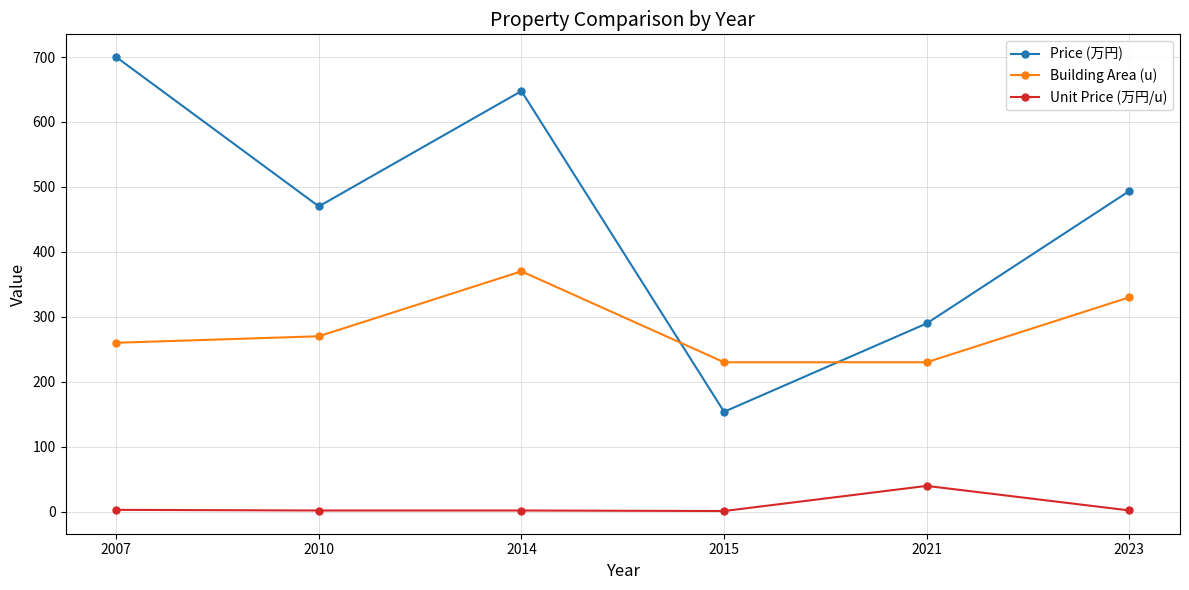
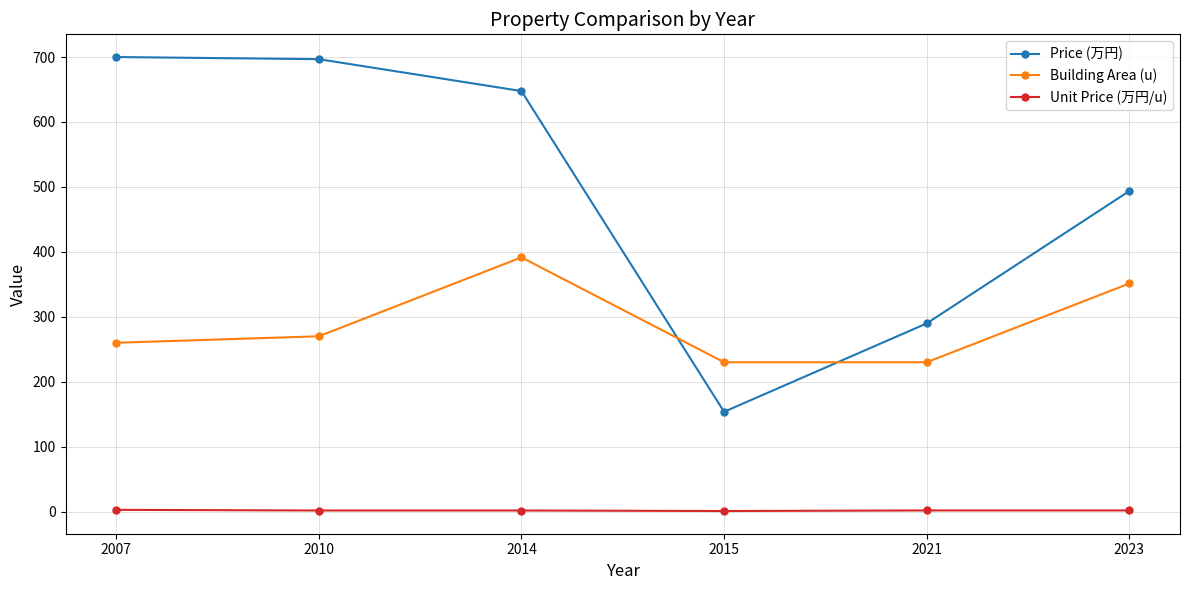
Price (万円), 2010: 470 -> 700
Building Area (u), 2014: 370 -> 390
Unit Price (万円/u), 2021: 40 -> 0
Building Area (u), 2023: 330 -> 350
